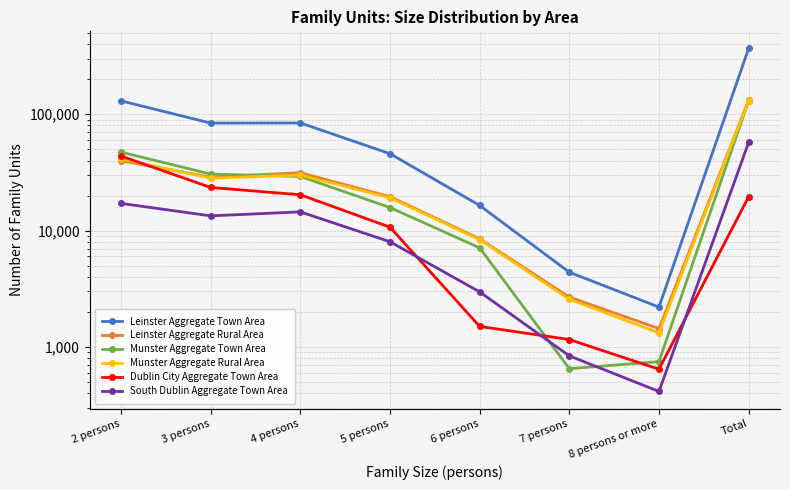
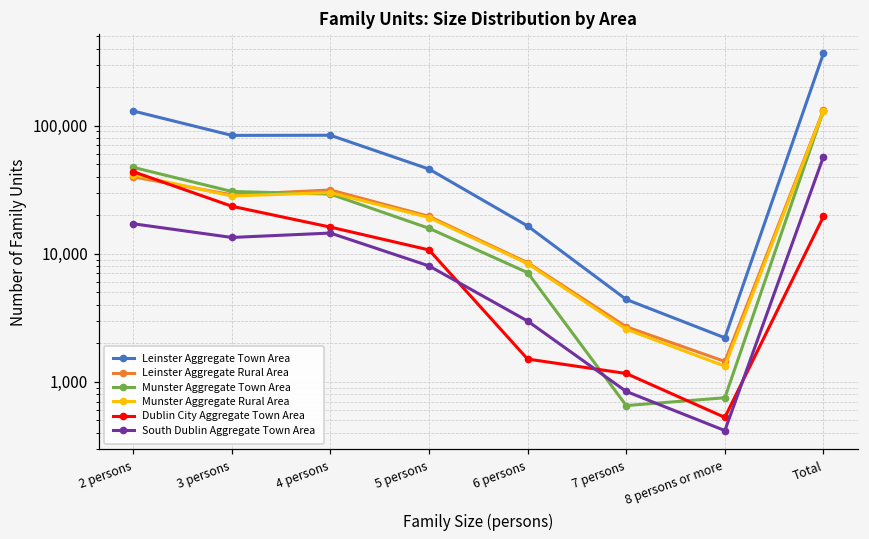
Dublin City Aggregate Town Area, 4 persons: 20,000 -> 16,000
Dublin City Aggregate Town Area, 8 persons or more: 600 -> 500
